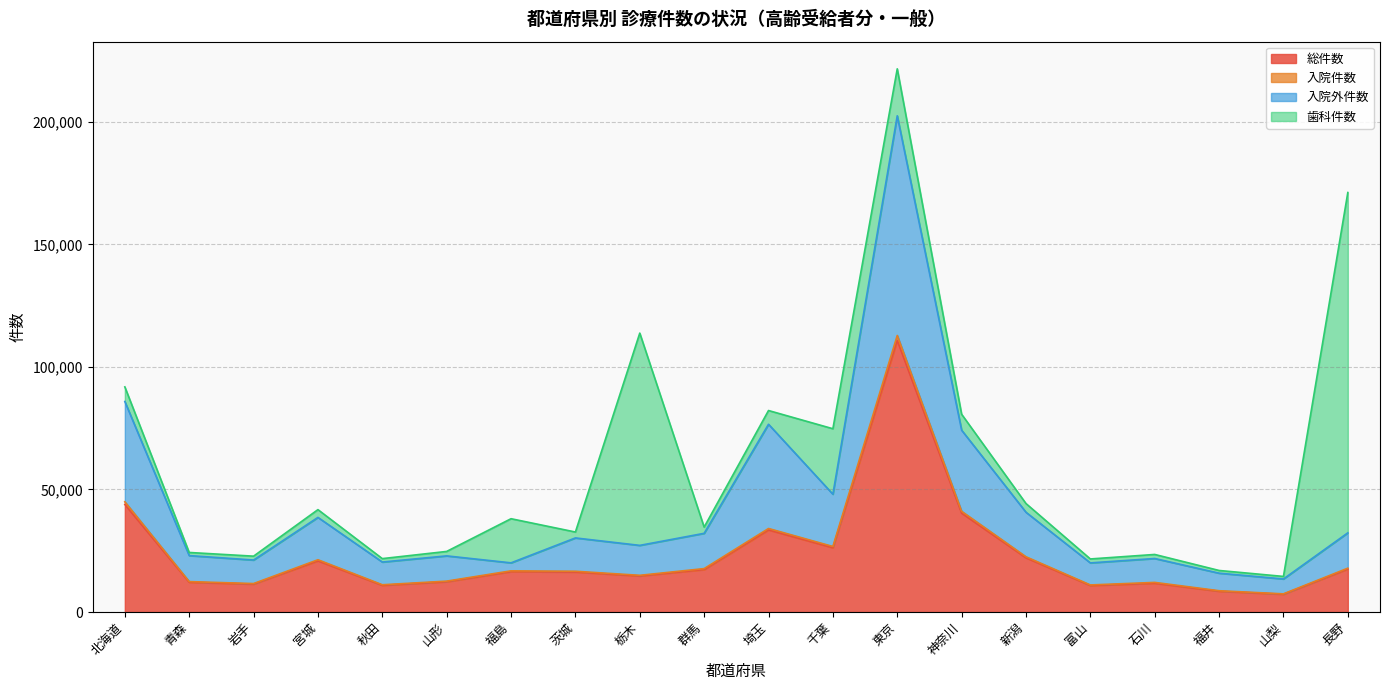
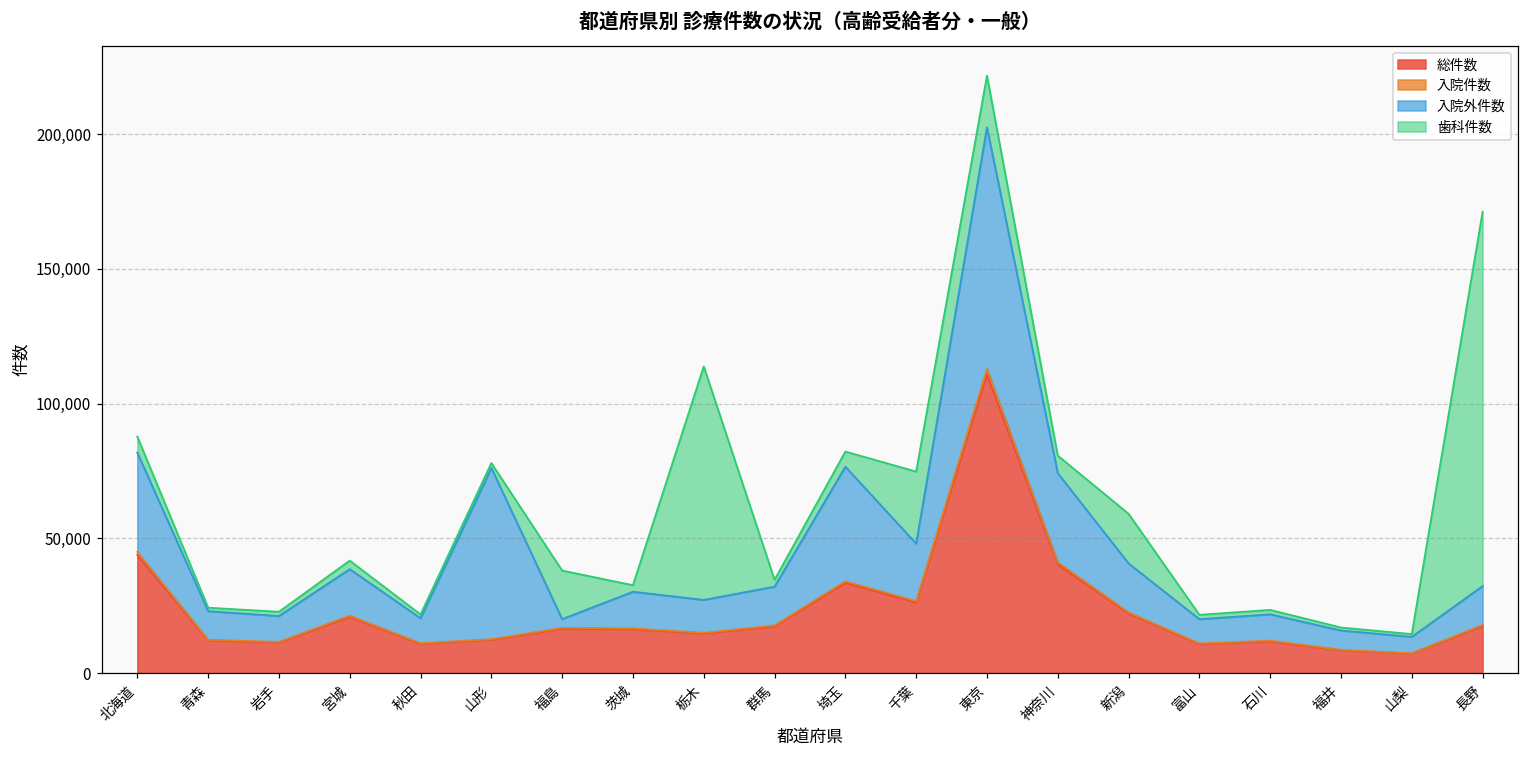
入院外件数, 北海道: 41,000 -> 37,000
入院外件数, 山形: 10,000 -> 64,000
歯科件数, 新潟: 4,000 -> 18,000
